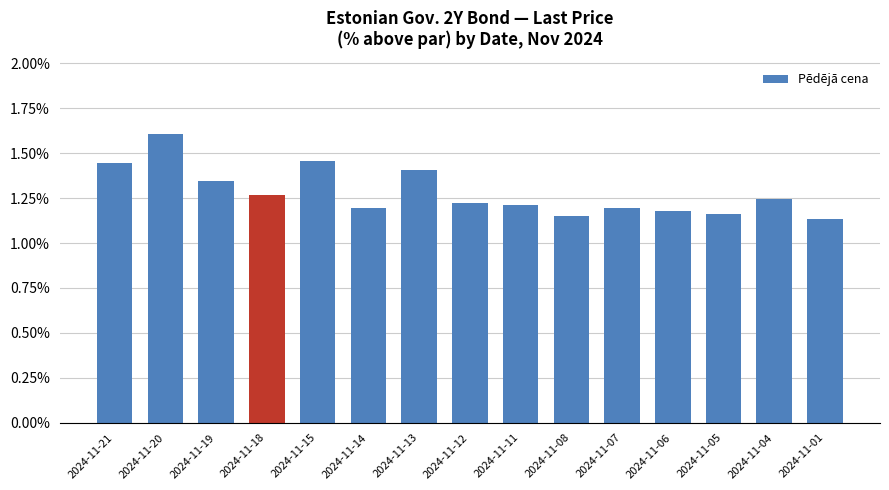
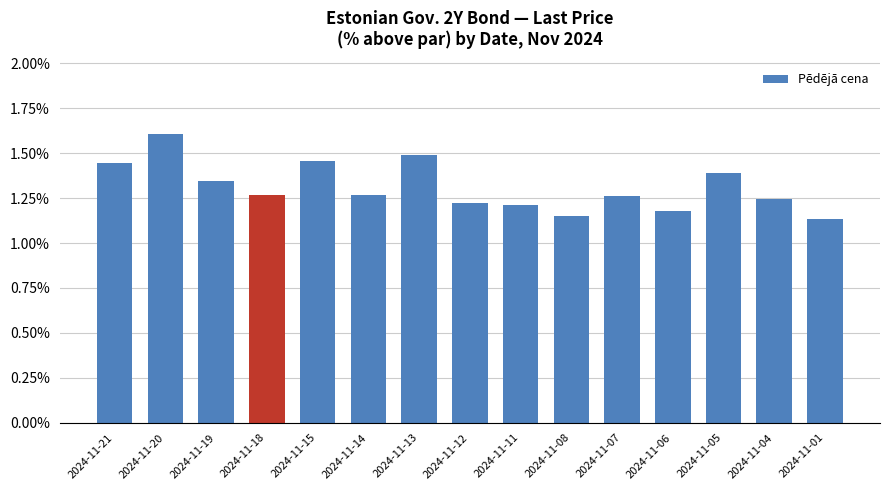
2024-11-14: 1.19% -> 1.27%
2024-11-13: 1.40% -> 1.49%
2024-11-07: 1.20% -> 1.26%
2024-11-05: 1.16% -> 1.39%
